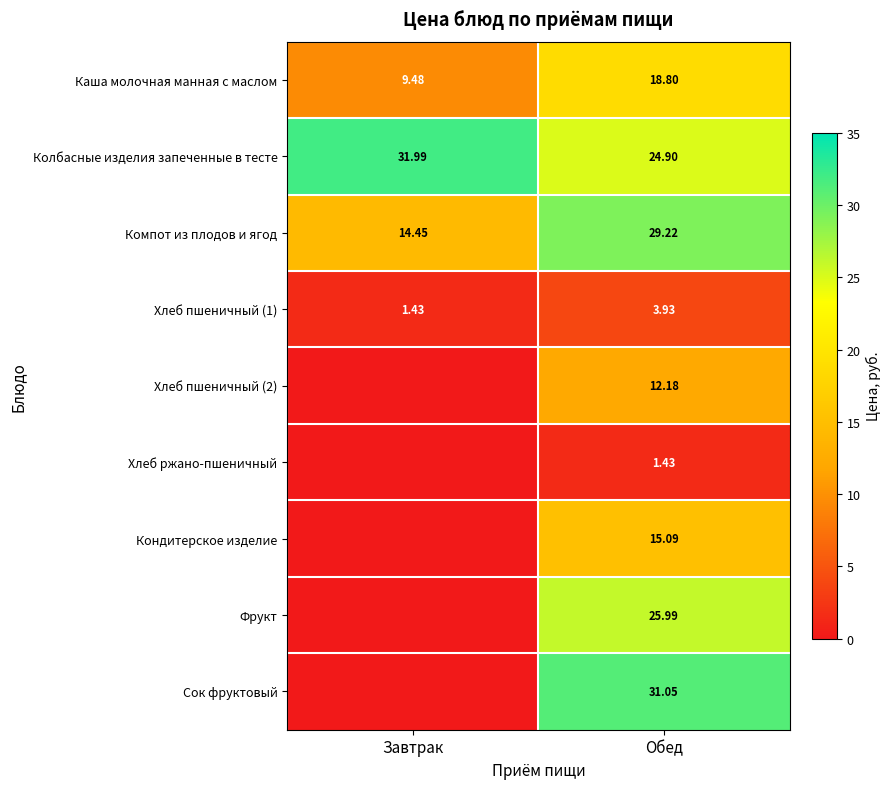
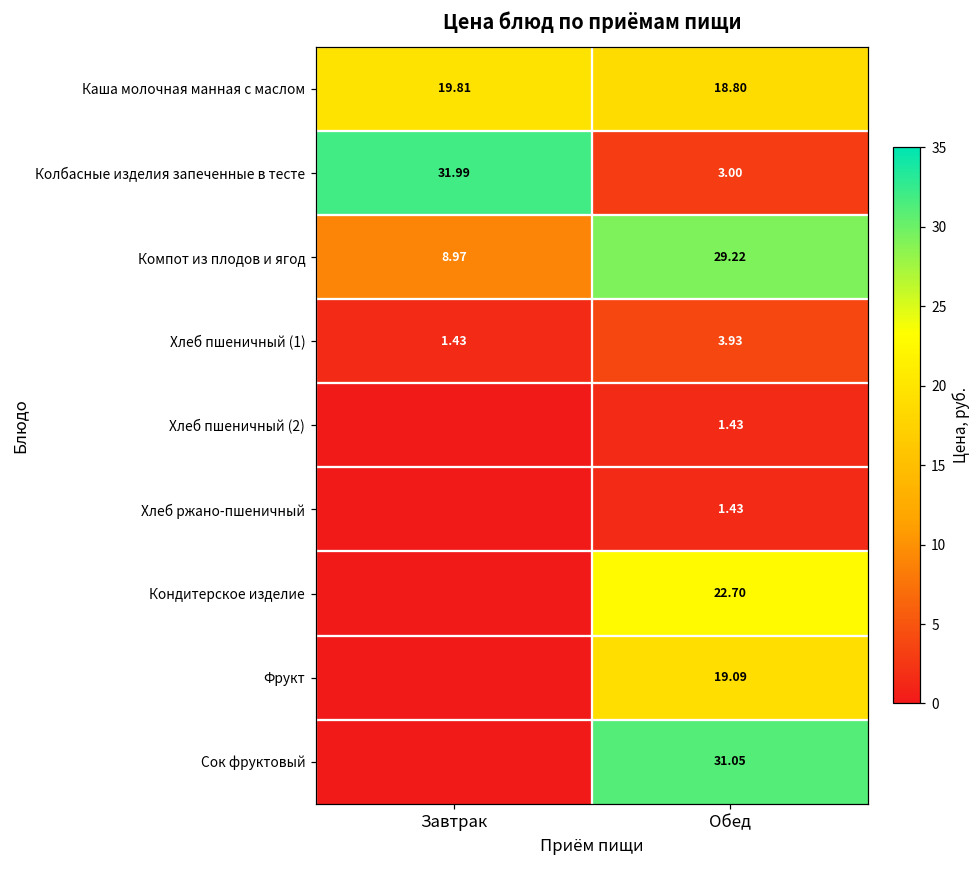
Каша молочная манная с маслом, Завтрак: 9.48 -> 19.81
Колбасные изделия запеченные в тесте, Обед: 24.90 -> 3.00
Компот из плодов и ягод, Завтрак: 14.45 -> 8.97
Хлеб пшеничный (2), Обед: 12.18 -> 1.43
Кондитерское изделие, Обед: 15.09 -> 22.70
Фрукт, Обед: 25.99 -> 19.09
